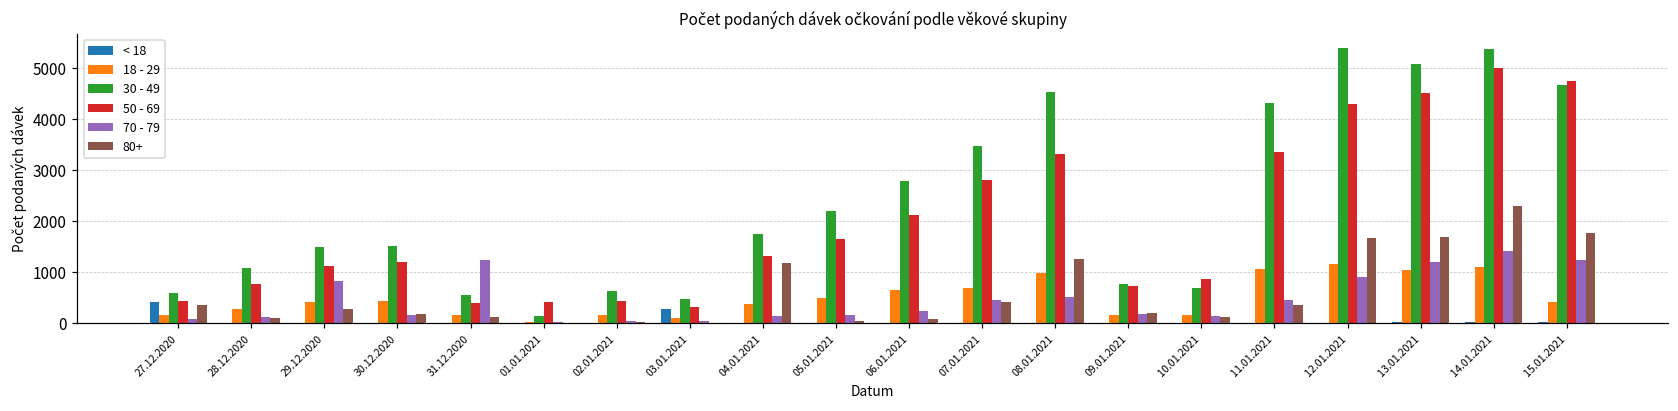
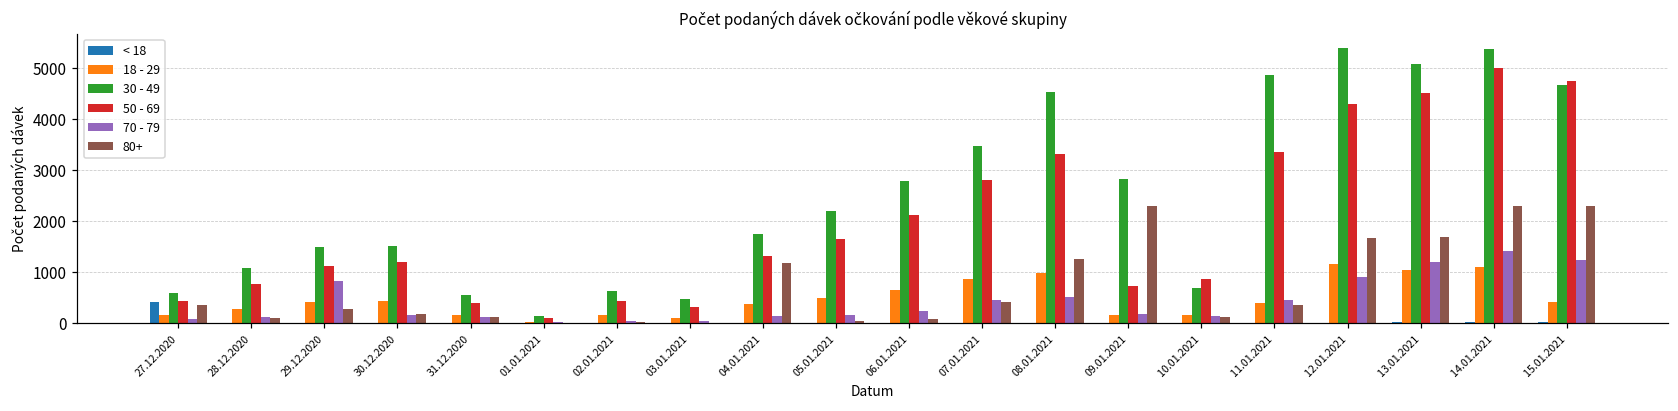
70 - 79, 31.12.2020: 1200 -> 100
50 - 69, 01.01.2021: 400 -> 100
< 18, 03.01.2021: 300 -> 0
18 - 29, 07.01.2021: 700 -> 900
30 - 49, 09.01.2021: 800 -> 2800
80+, 09.01.2021: 200 -> 2300
18 - 29, 11.01.2021: 1100 -> 400
30 - 49, 11.01.2021: 4300 -> 4900
80+, 15.01.2021: 1800 -> 2300
